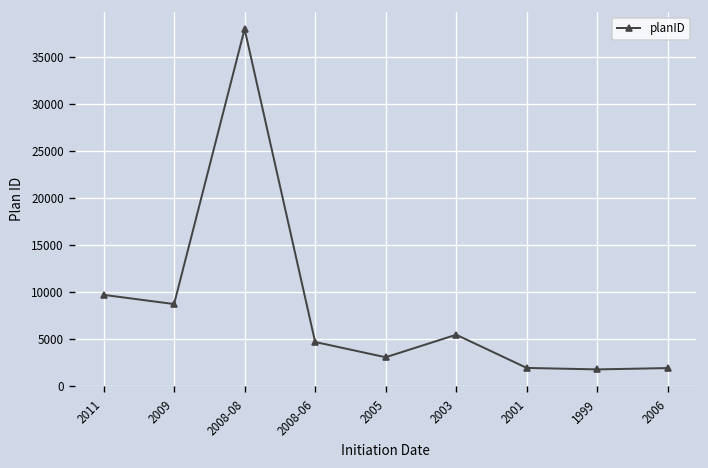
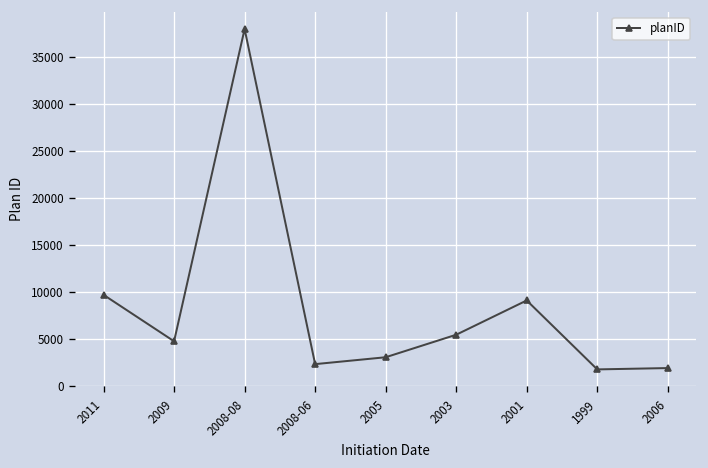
2009: 9000 -> 5000
2008-06: 5000 -> 2000
2001: 2000 -> 9000
